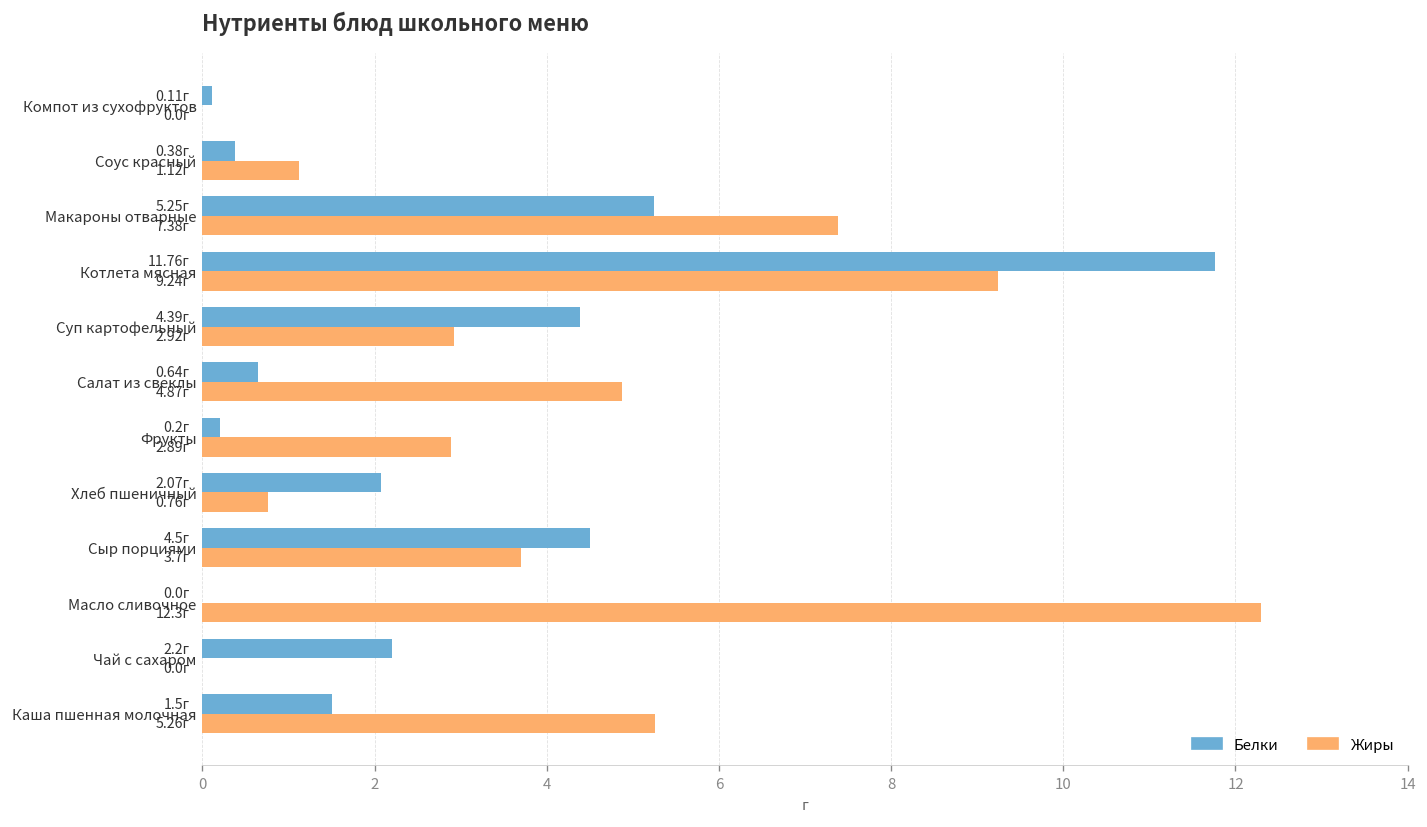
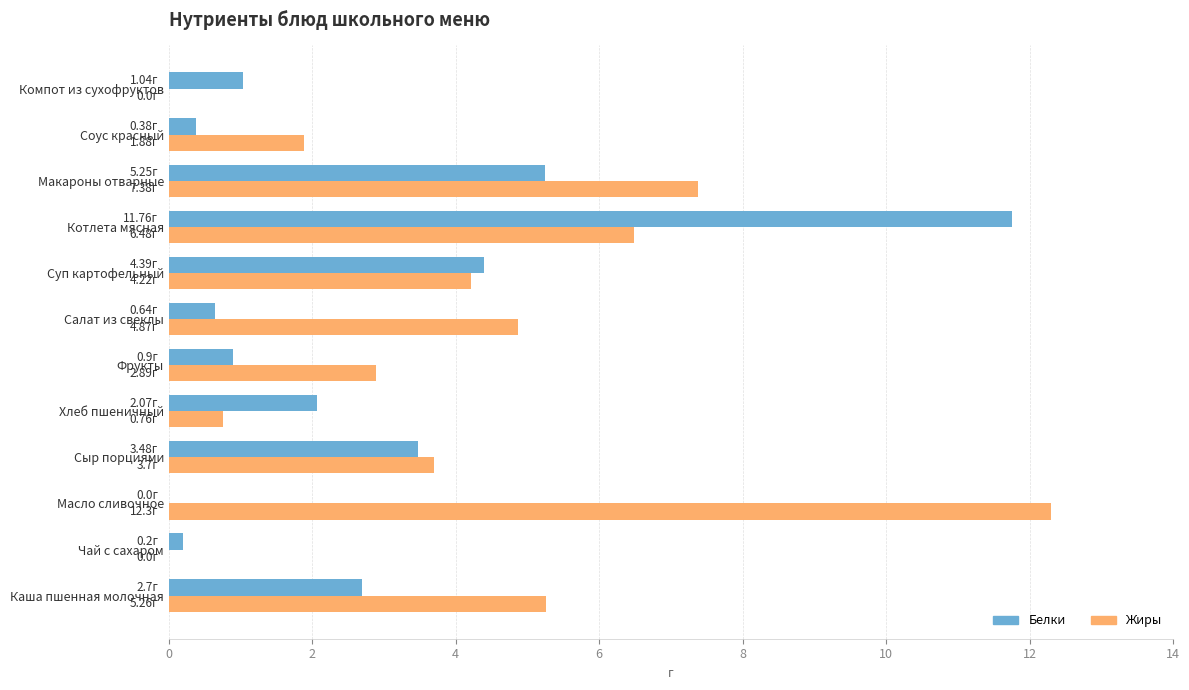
Белки, Компот из сухофруктов: 0.11г -> 1.04г
Жиры, Соус красный: 1.12г -> 1.88г
Жиры, Котлета мясная: 9.24г -> 6.48г
Жиры, Суп картофельный: 2.92г -> 4.22г
Белки, Фрукты: 0.2г -> 0.9г
Белки, Сыр порциями: 4.5г -> 3.48г
Белки, Чай с сахаром: 2.2г -> 0.2г
Белки, Каша пшенная молочная: 1.5г -> 2.7г
